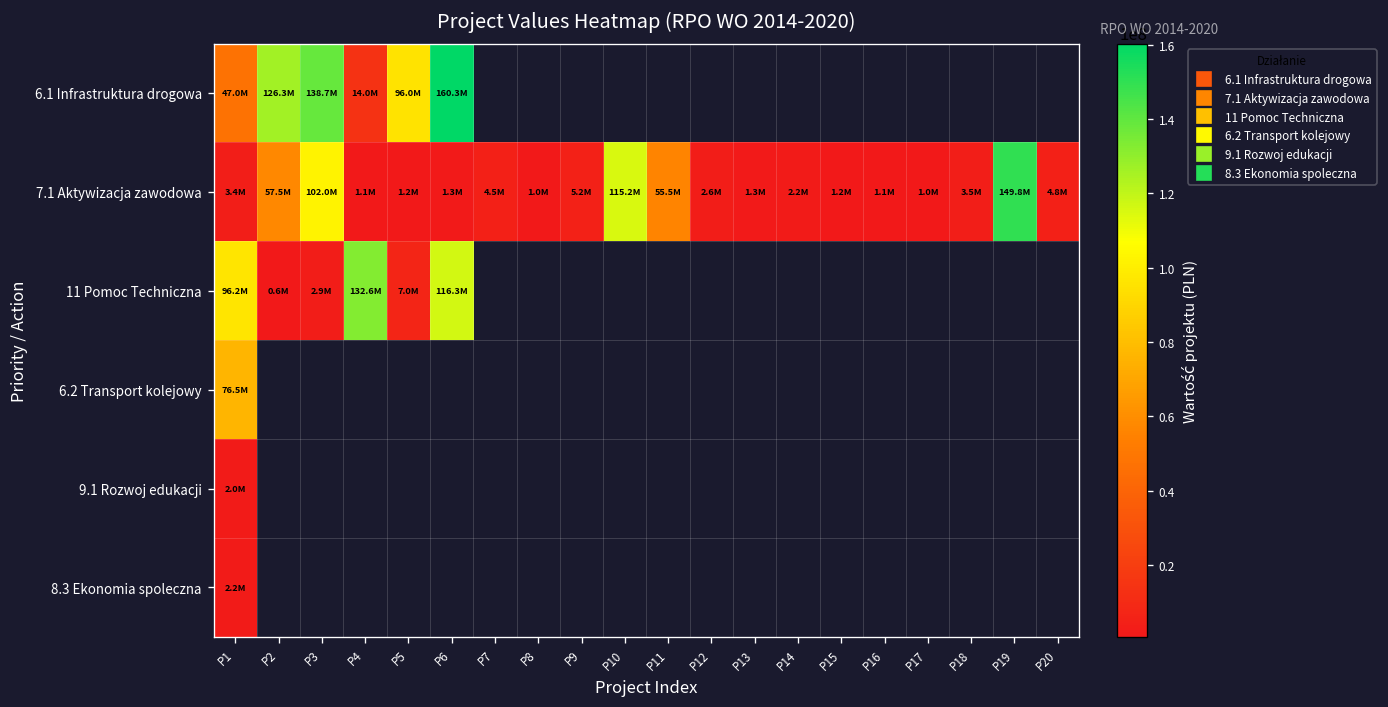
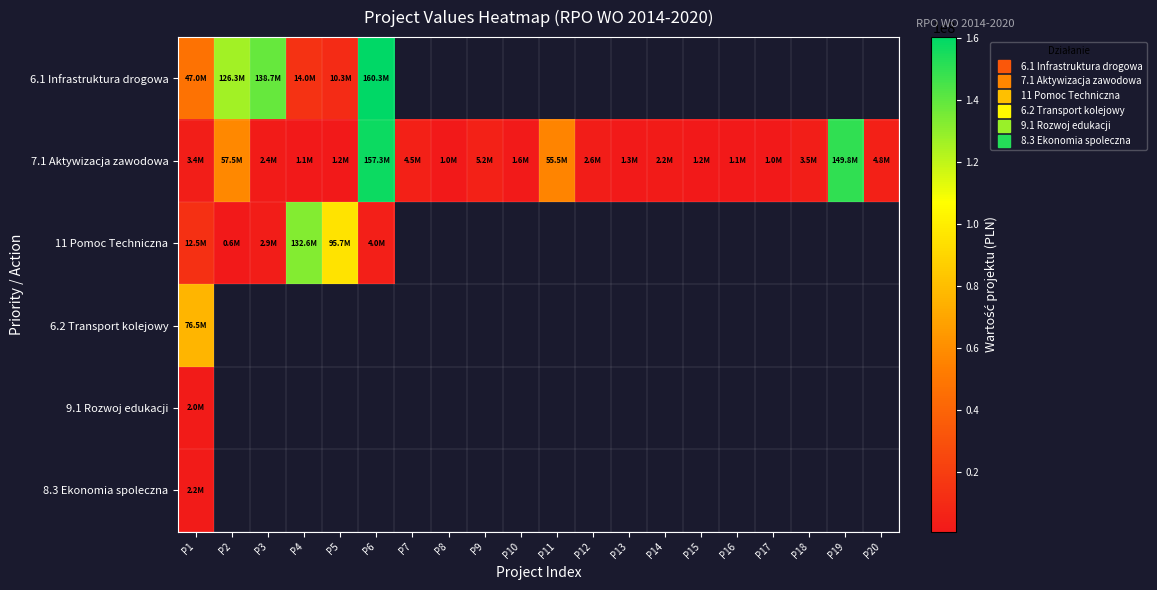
6.1 Infrastruktura drogowa, P5: 96.0M -> 10.3M
7.1 Aktywizacja zawodowa, P3: 102.0M -> 2.4M
7.1 Aktywizacja zawodowa, P6: 1.3M -> 157.3M
7.1 Aktywizacja zawodowa, P10: 115.2M -> 1.6M
11 Pomoc Techniczna, P1: 96.2M -> 12.5M
11 Pomoc Techniczna, P5: 7.0M -> 95.7M
11 Pomoc Techniczna, P6: 116.3M -> 4.0M
